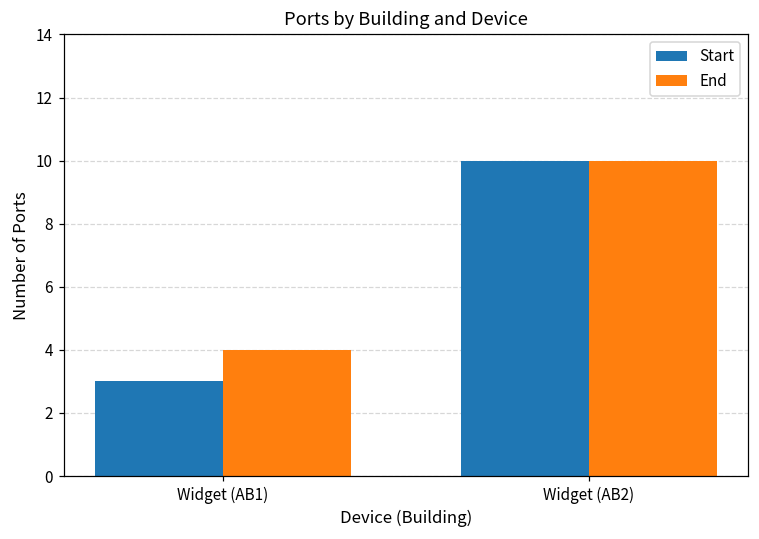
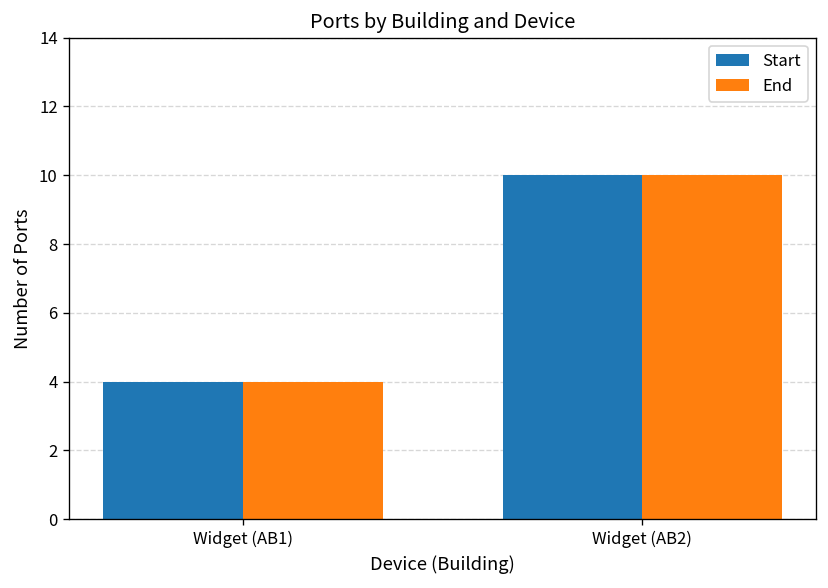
Start, Widget (AB1): 3 -> 4
